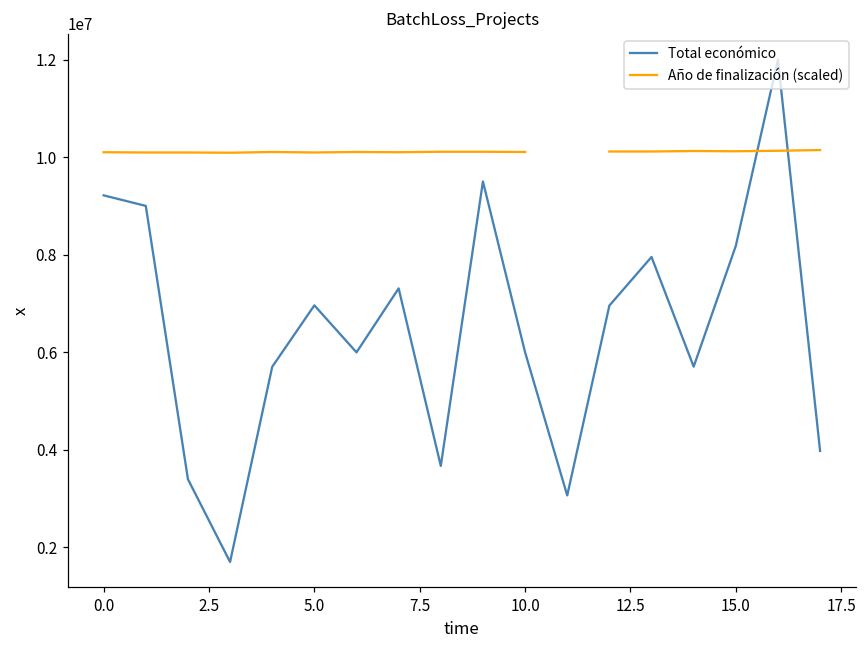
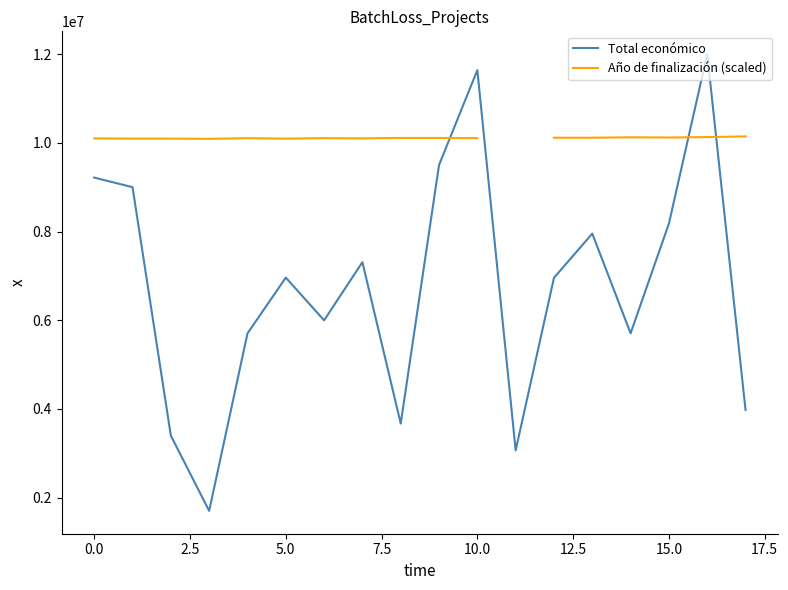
Total económico, 10.0: 6000000 -> 11600000
